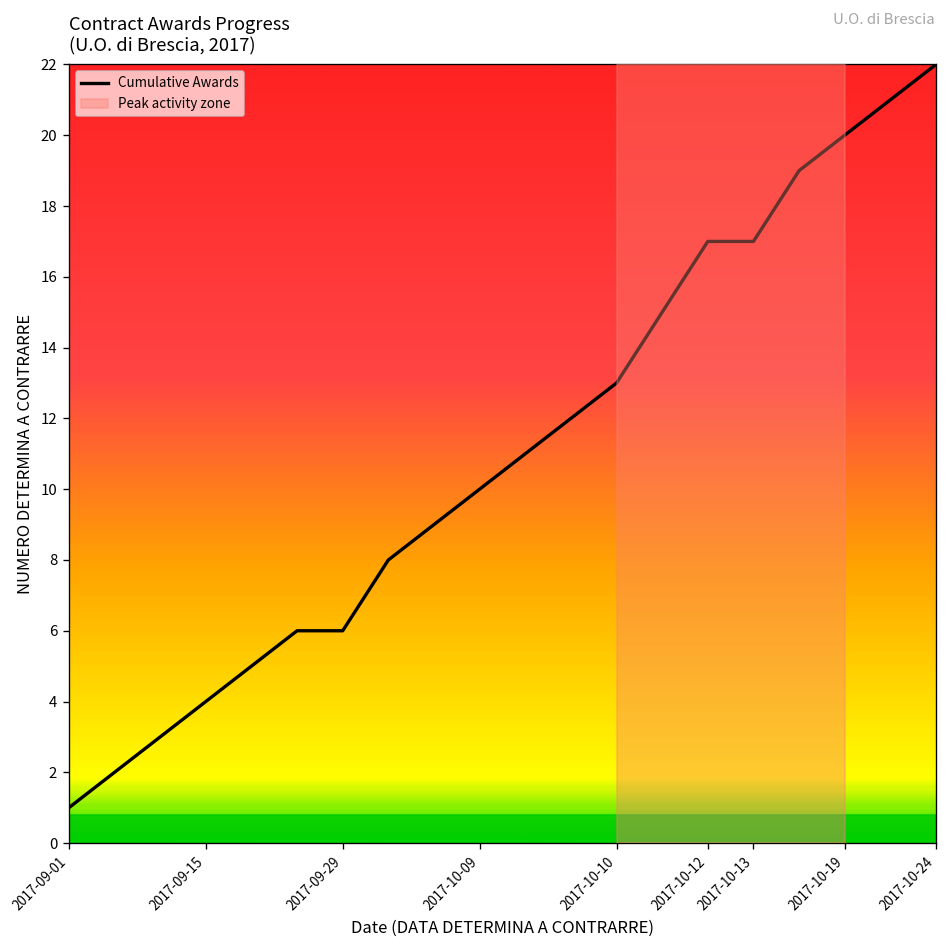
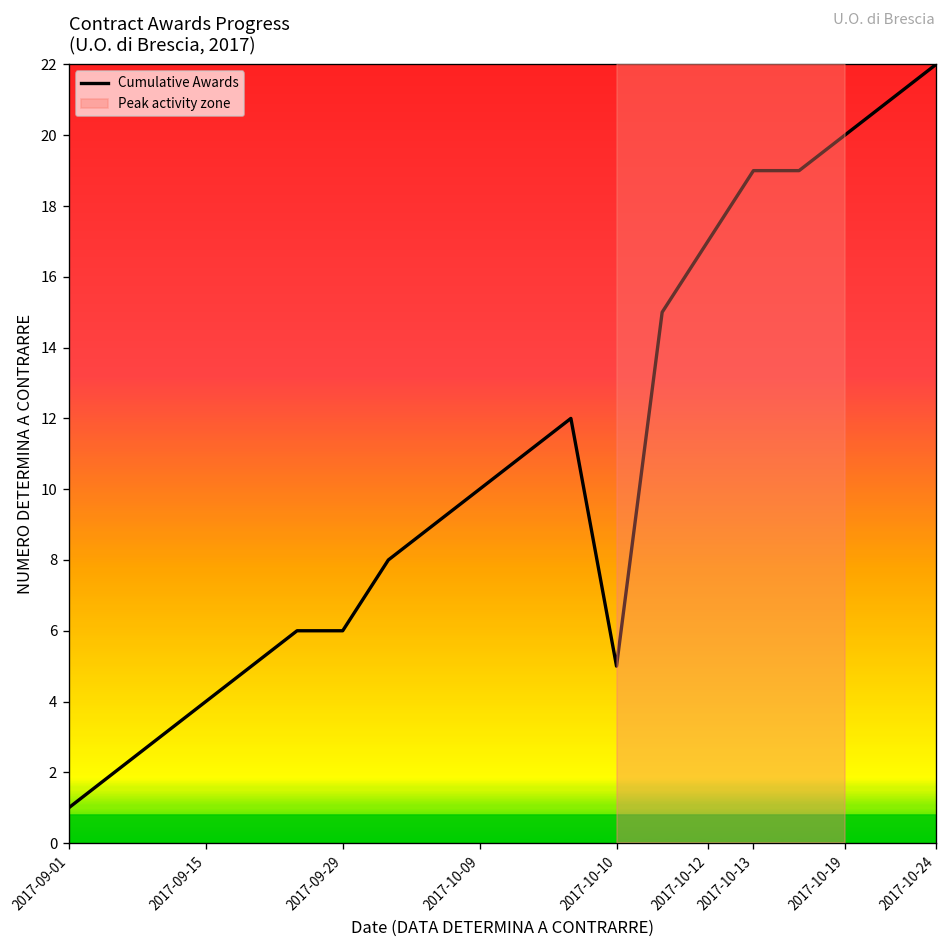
2017-10-10: 13 -> 5
2017-10-13: 17 -> 19
